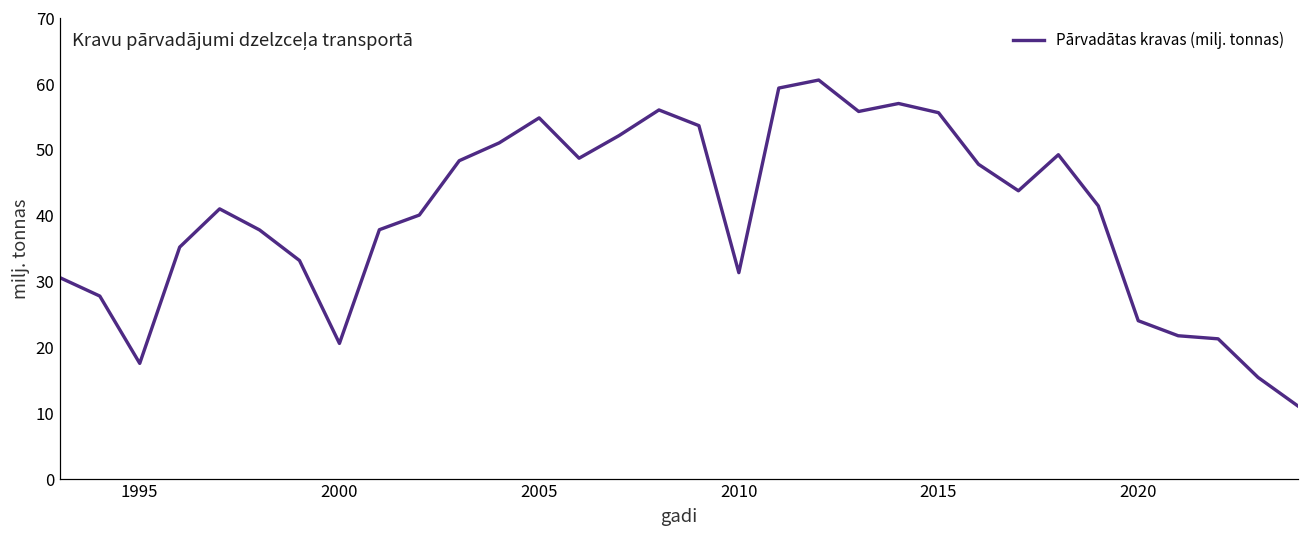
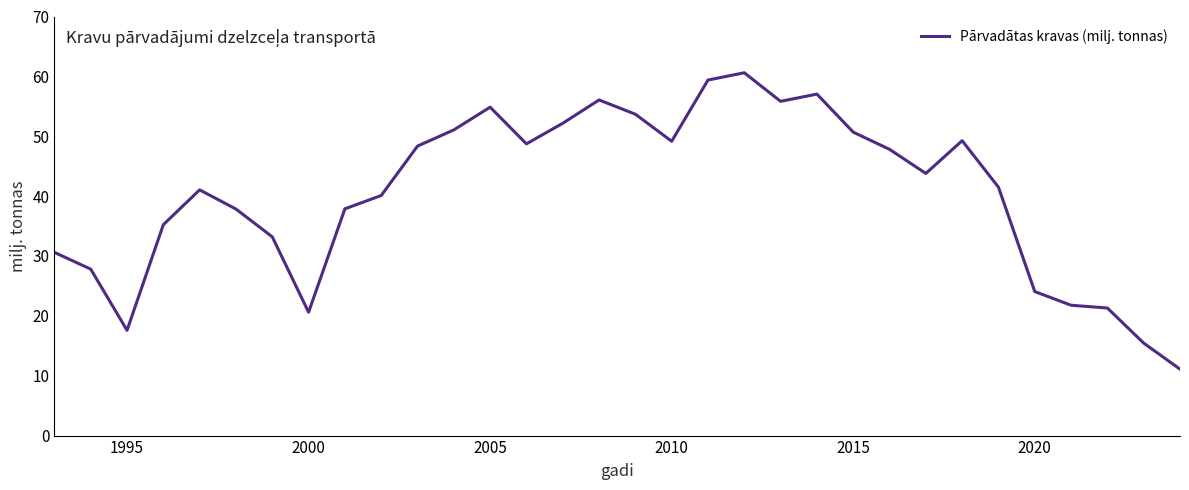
2010: 31 -> 49
2015: 56 -> 51
